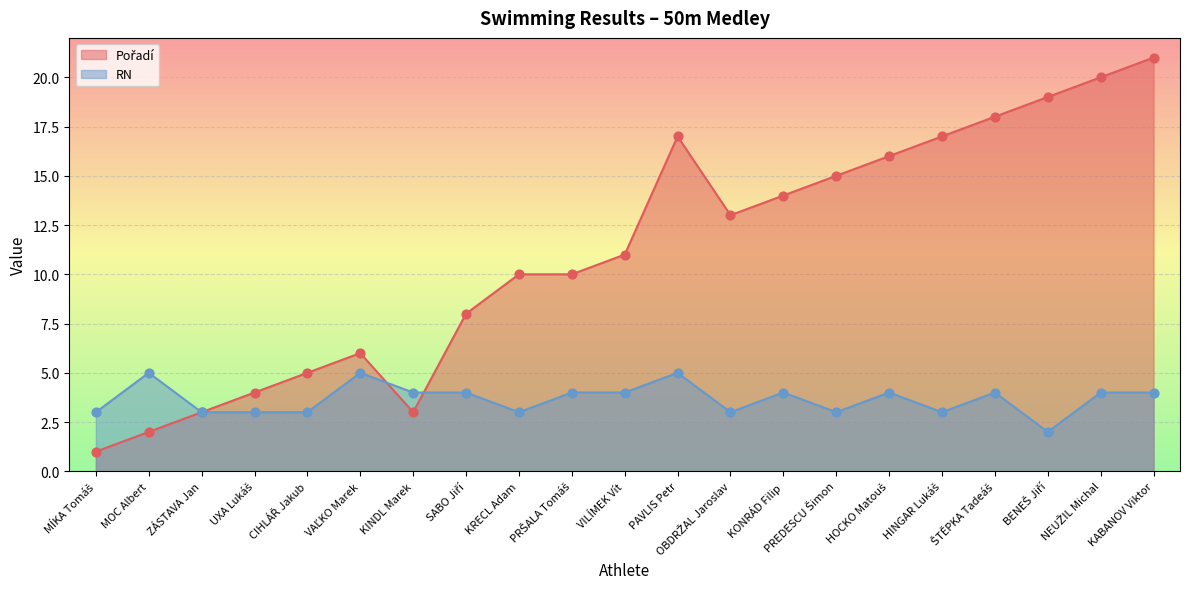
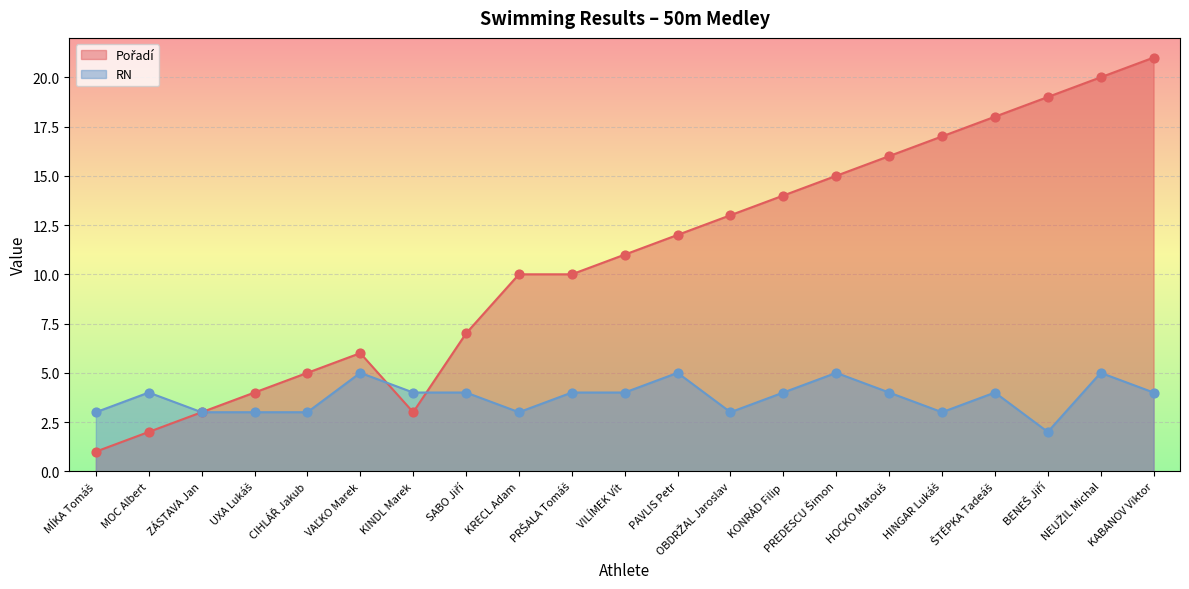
RN, MOC Albert: 5 -> 4
Pořadí, SABO Jiří: 8 -> 7
Pořadí, PAVLIS Petr: 17 -> 12
RN, PREDESCU Šimon: 3 -> 5
RN, NEUŽIL Michal: 4 -> 5
